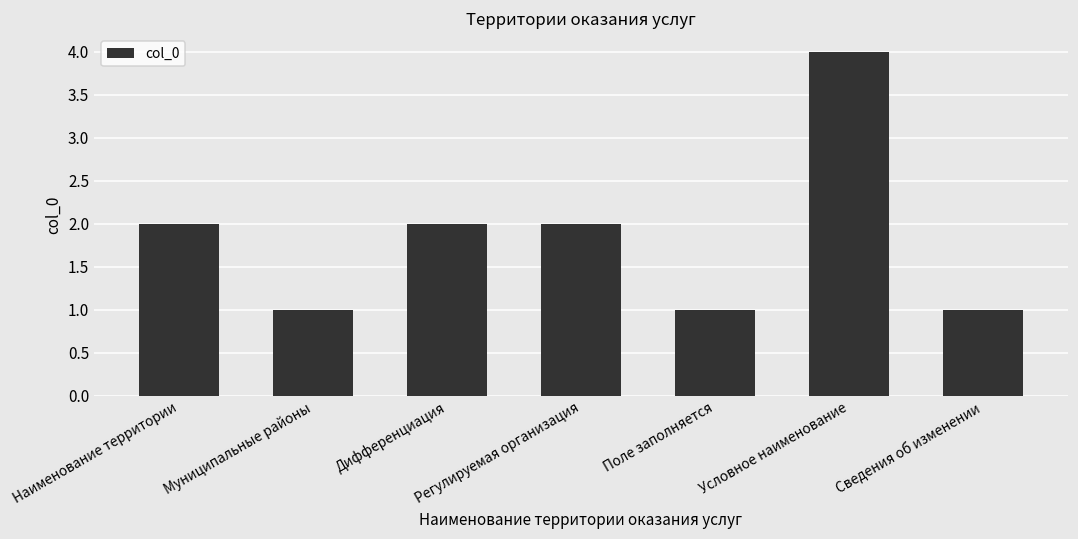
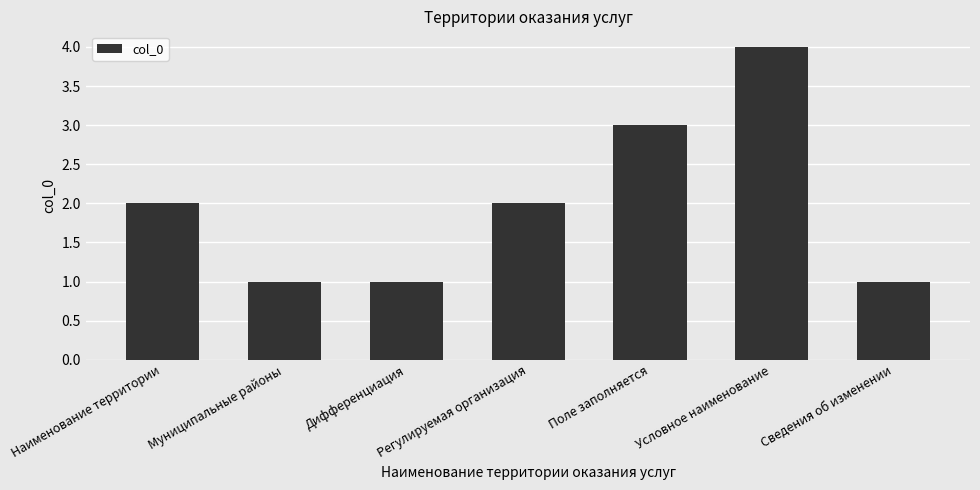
Дифференциация: 2 -> 1
Поле заполняется: 1 -> 3
